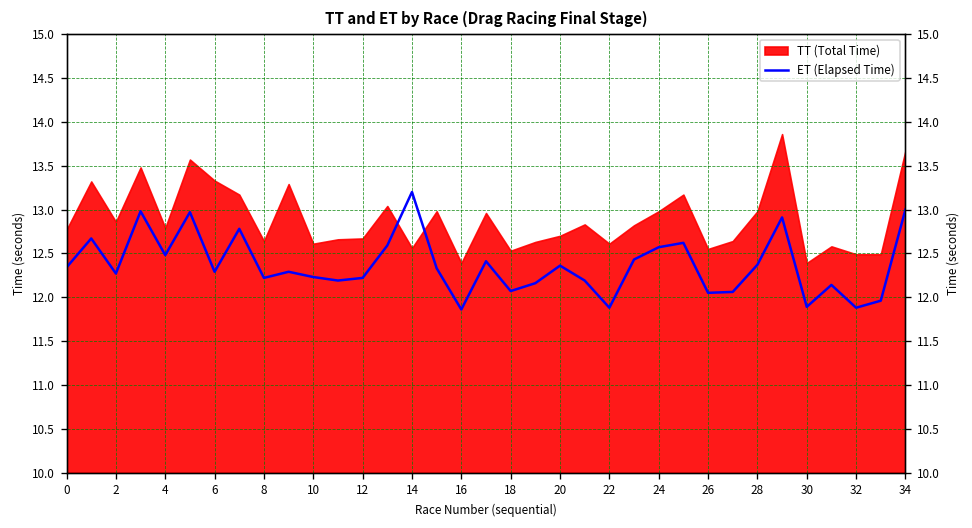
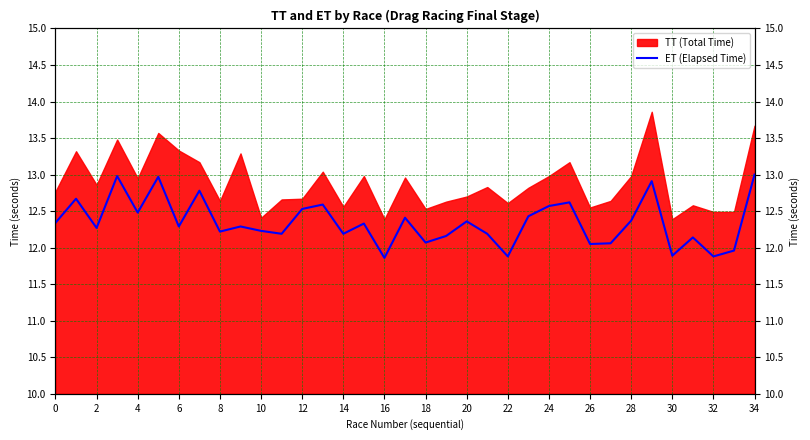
TT (Total Time), 4: 12.8 -> 13.0
TT (Total Time), 10: 12.6 -> 12.4
ET (Elapsed Time), 12: 12.2 -> 12.5
ET (Elapsed Time), 14: 13.2 -> 12.2
